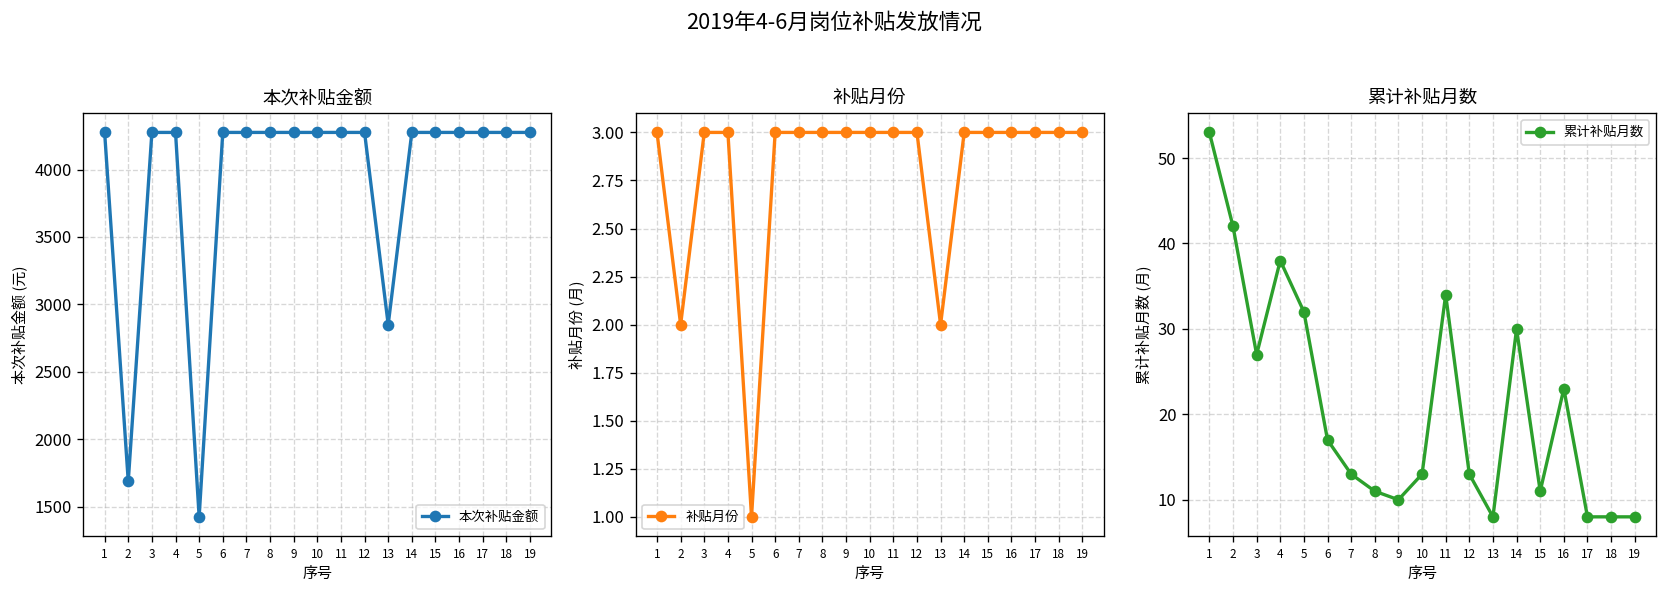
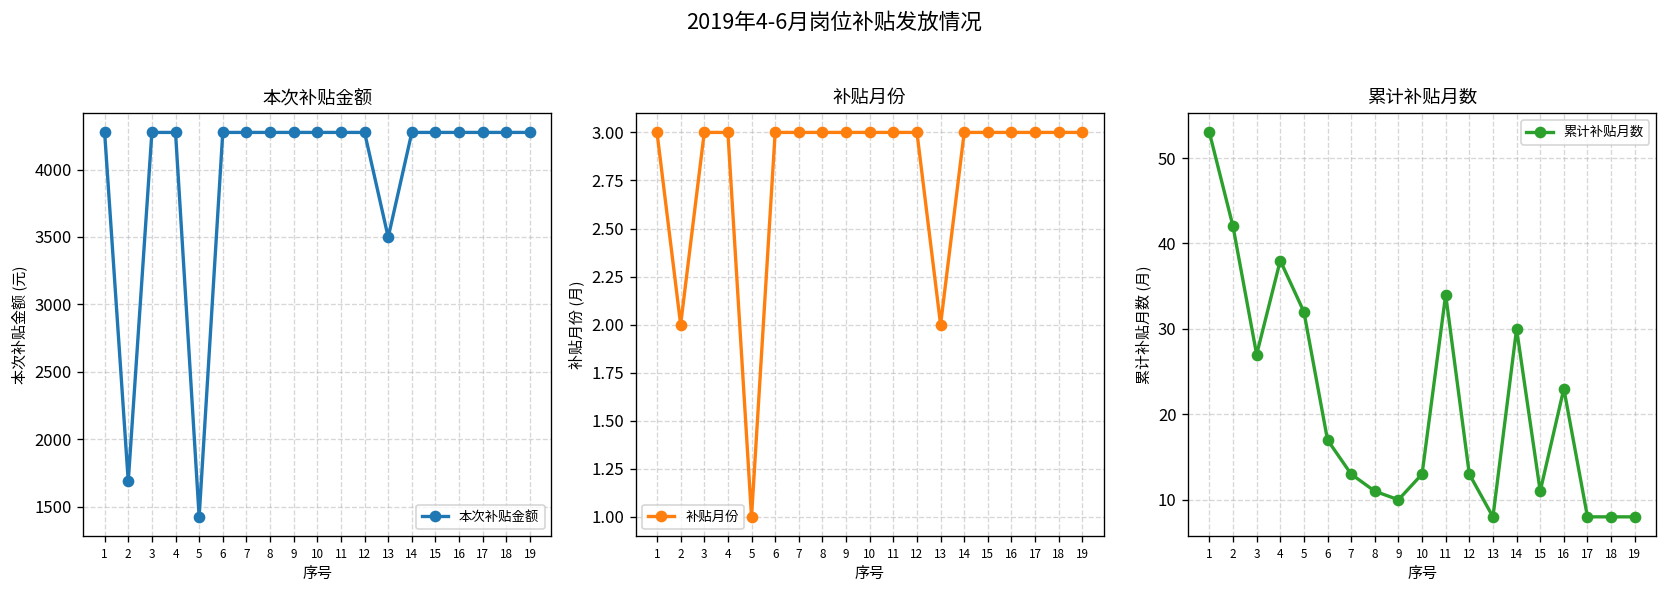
本次补贴金额, 13: 2850 -> 3500
